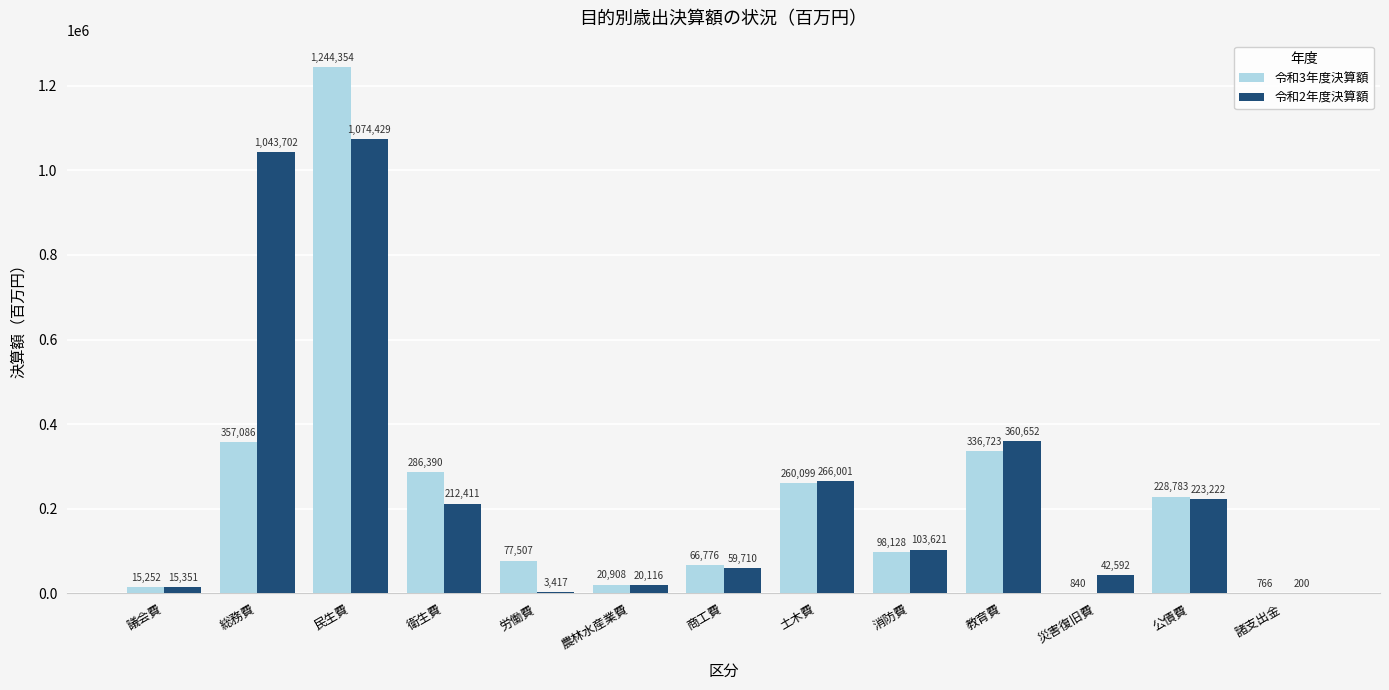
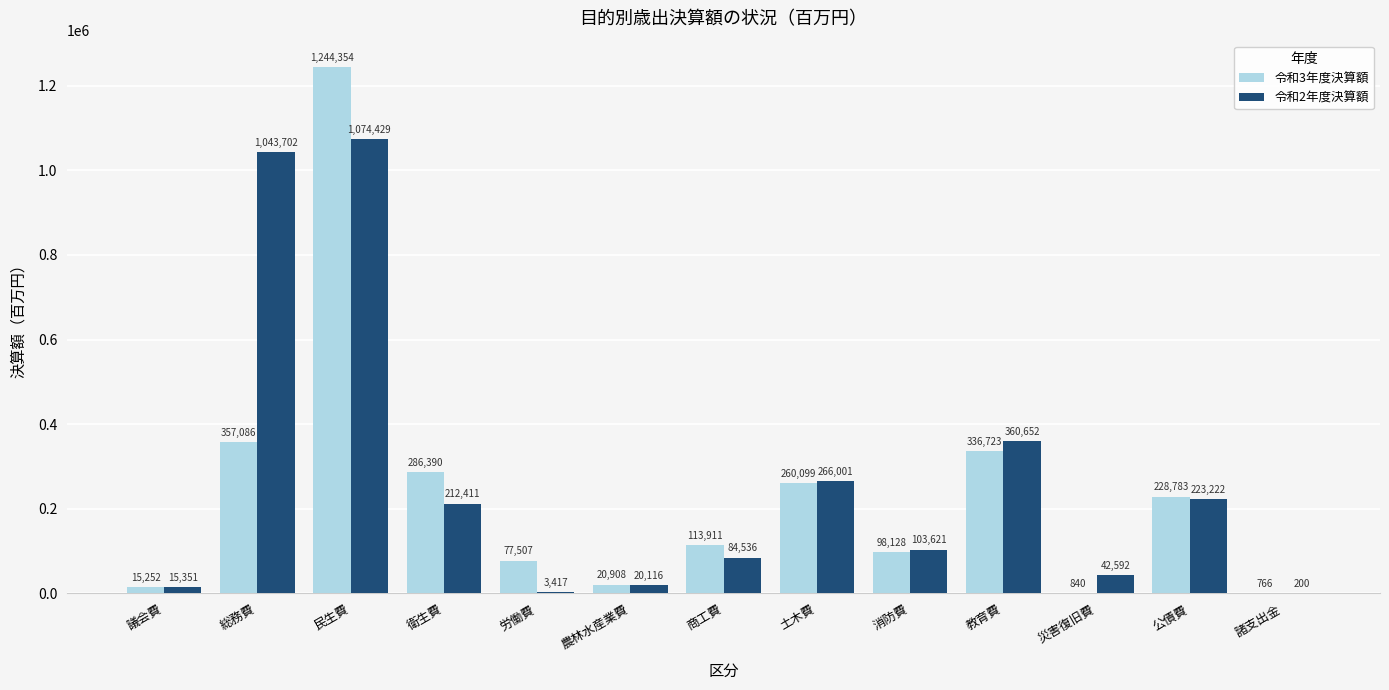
令和3年度決算額, 商工費: 66,776 -> 113,911
令和2年度決算額, 商工費: 59,710 -> 84,536
